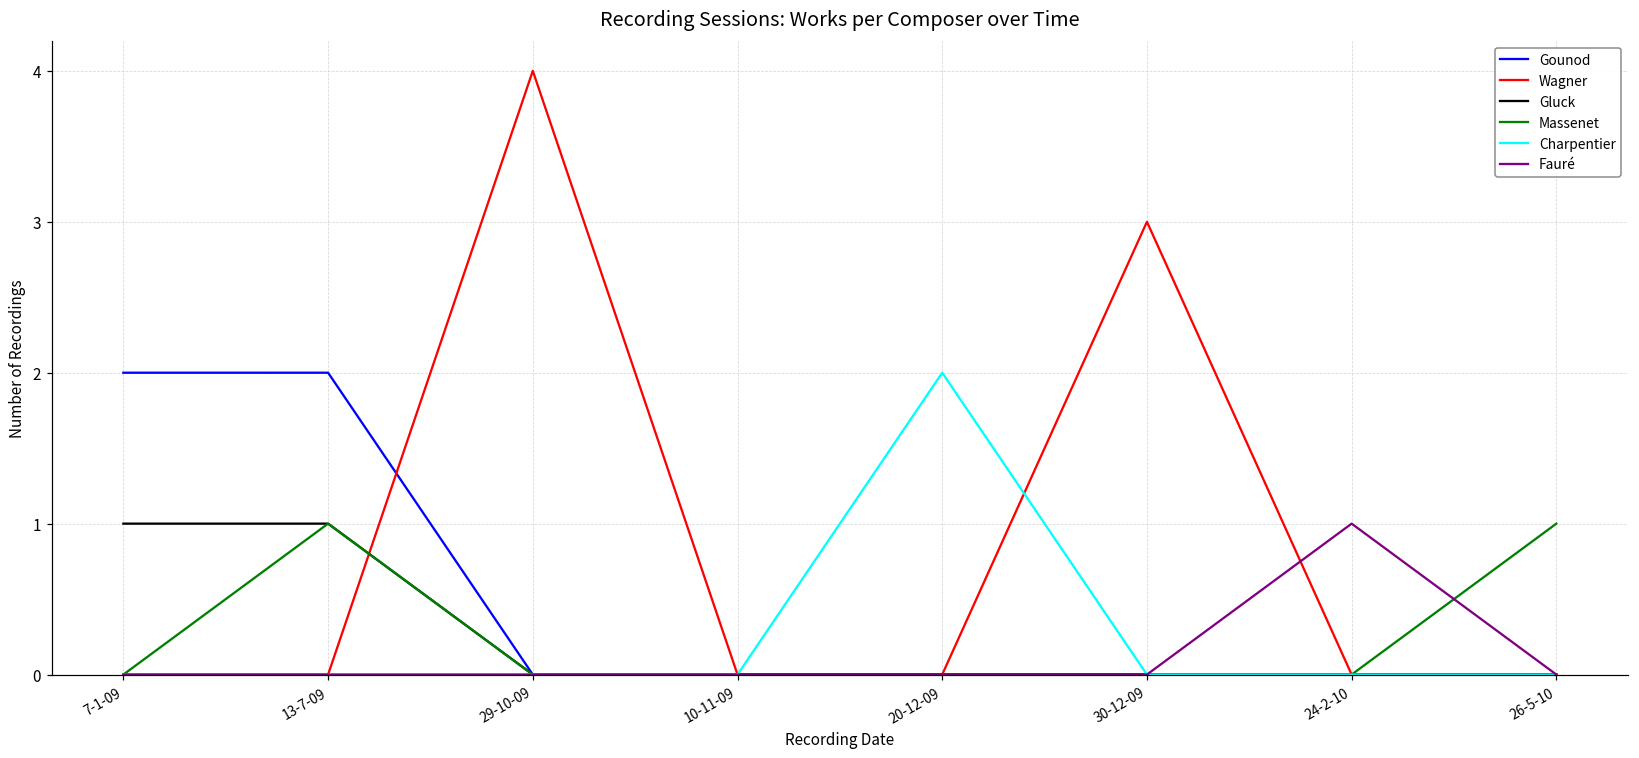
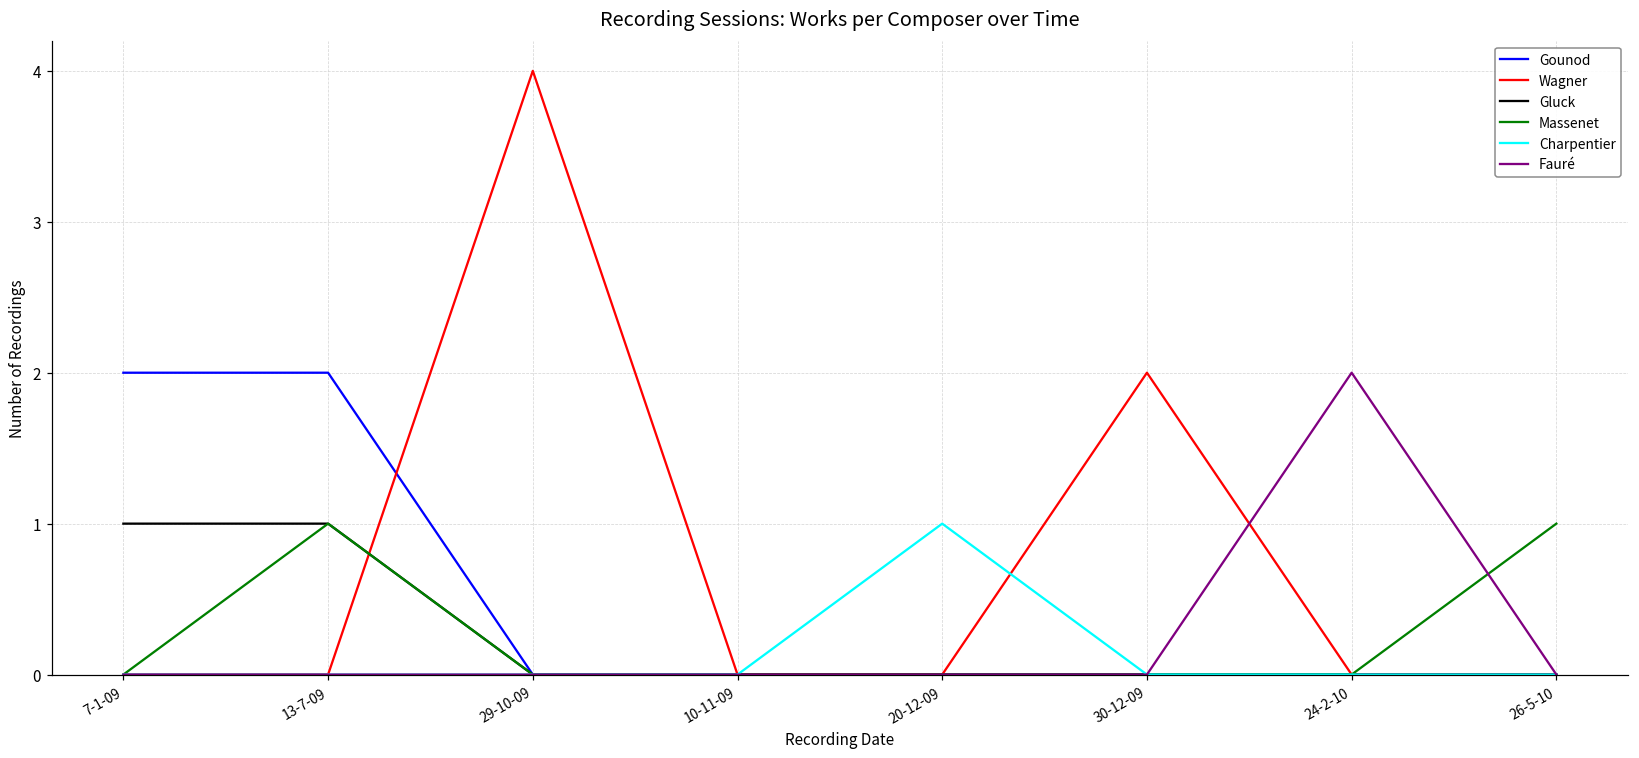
Charpentier, 20-12-09: 2 -> 1
Wagner, 30-12-09: 3 -> 2
Fauré, 24-2-10: 1 -> 2
